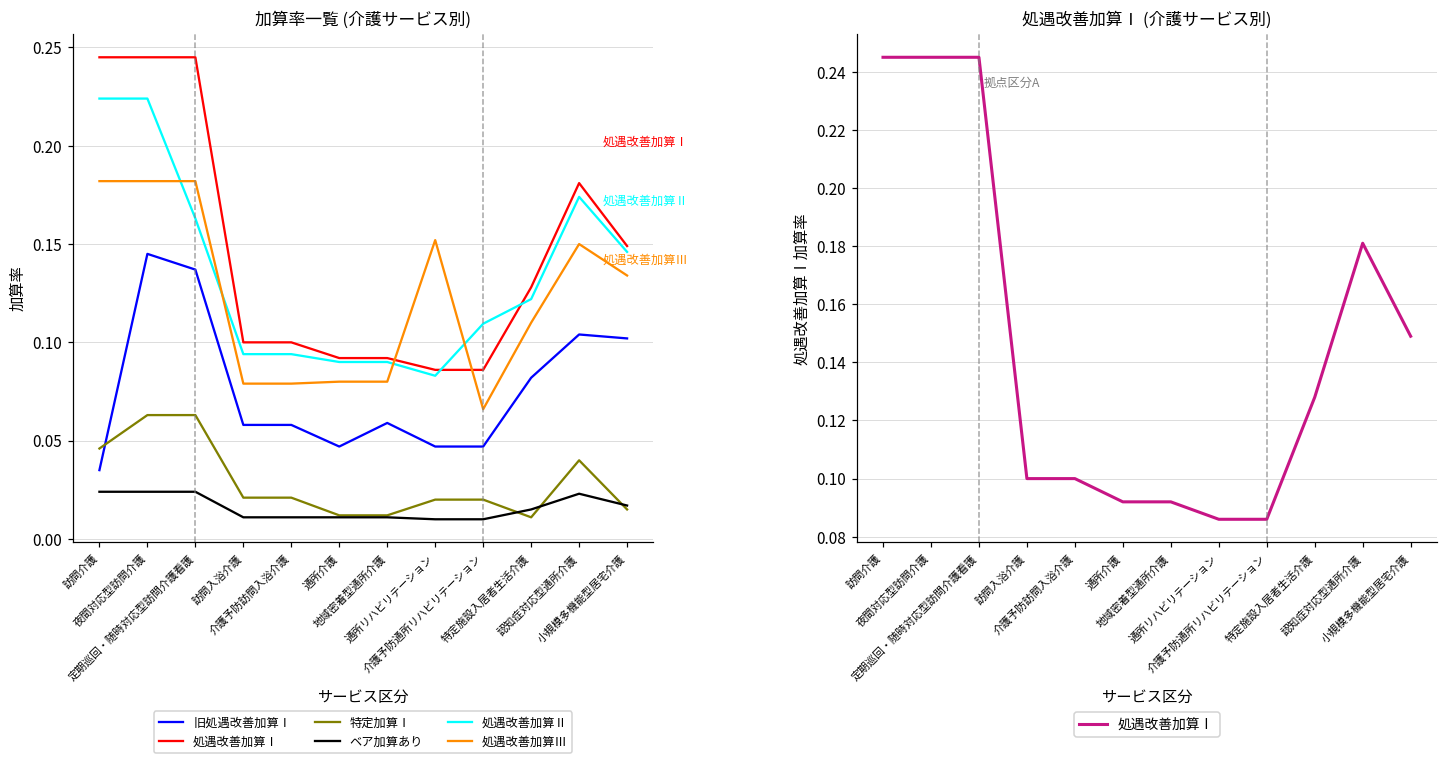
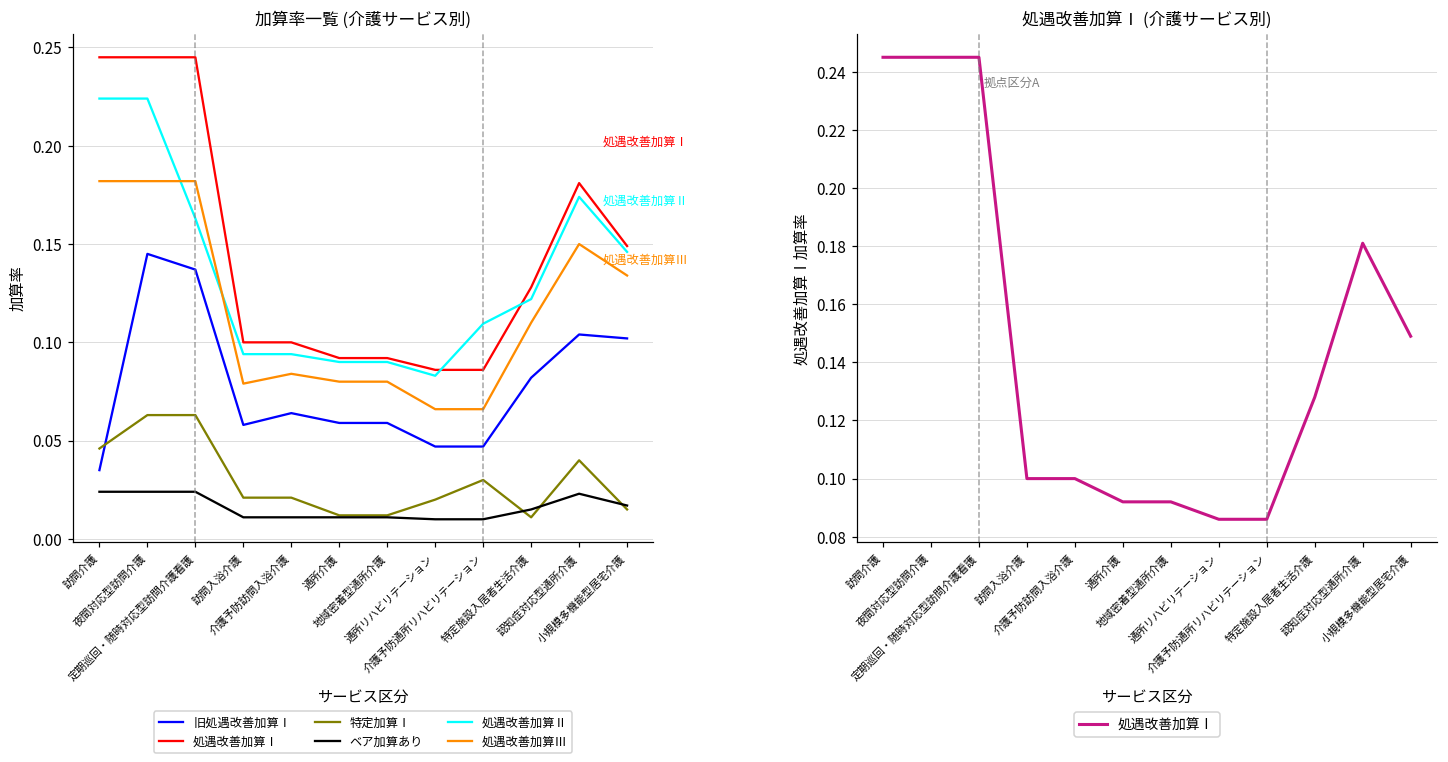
加算率一覧 (介護サービス別), 旧処遇改善加算Ⅰ, 介護予防訪問入浴介護: 0.058 -> 0.064
加算率一覧 (介護サービス別), 処遇改善加算Ⅲ, 介護予防訪問入浴介護: 0.079 -> 0.084
加算率一覧 (介護サービス別), 旧処遇改善加算Ⅰ, 通所介護: 0.047 -> 0.059
加算率一覧 (介護サービス別), 処遇改善加算Ⅲ, 通所リハビリテーション: 0.152 -> 0.066
加算率一覧 (介護サービス別), 特定加算Ⅰ, 介護予防通所リハビリテーション: 0.02 -> 0.03
